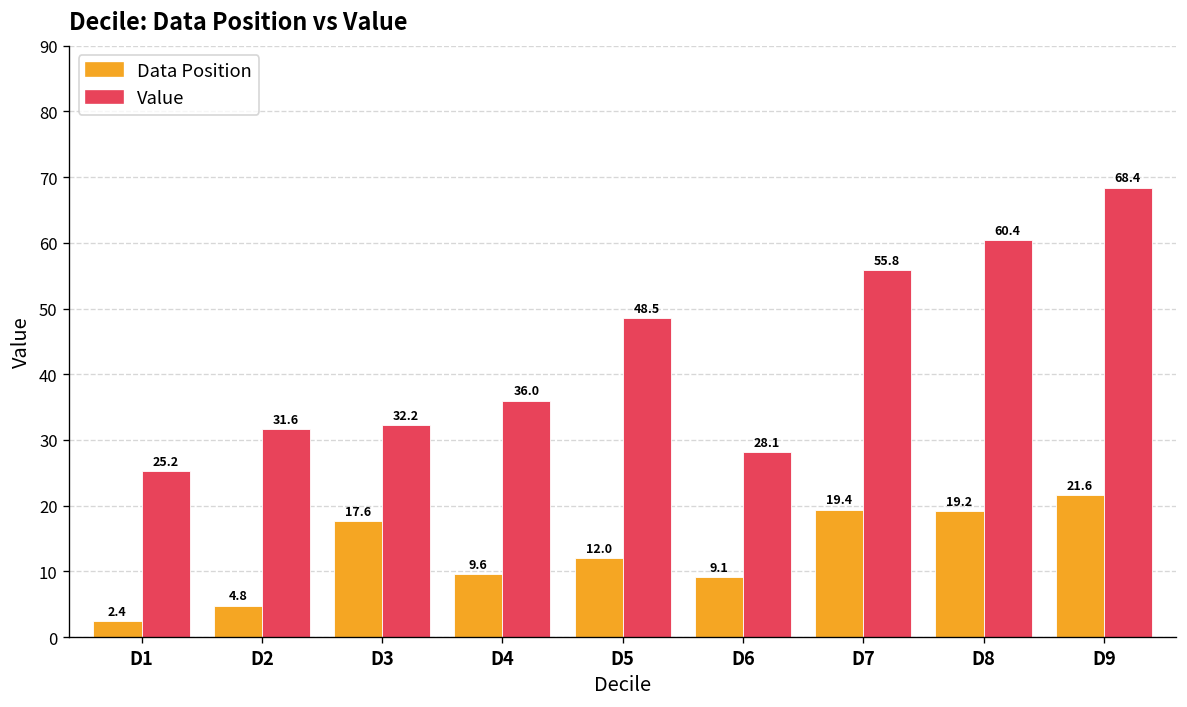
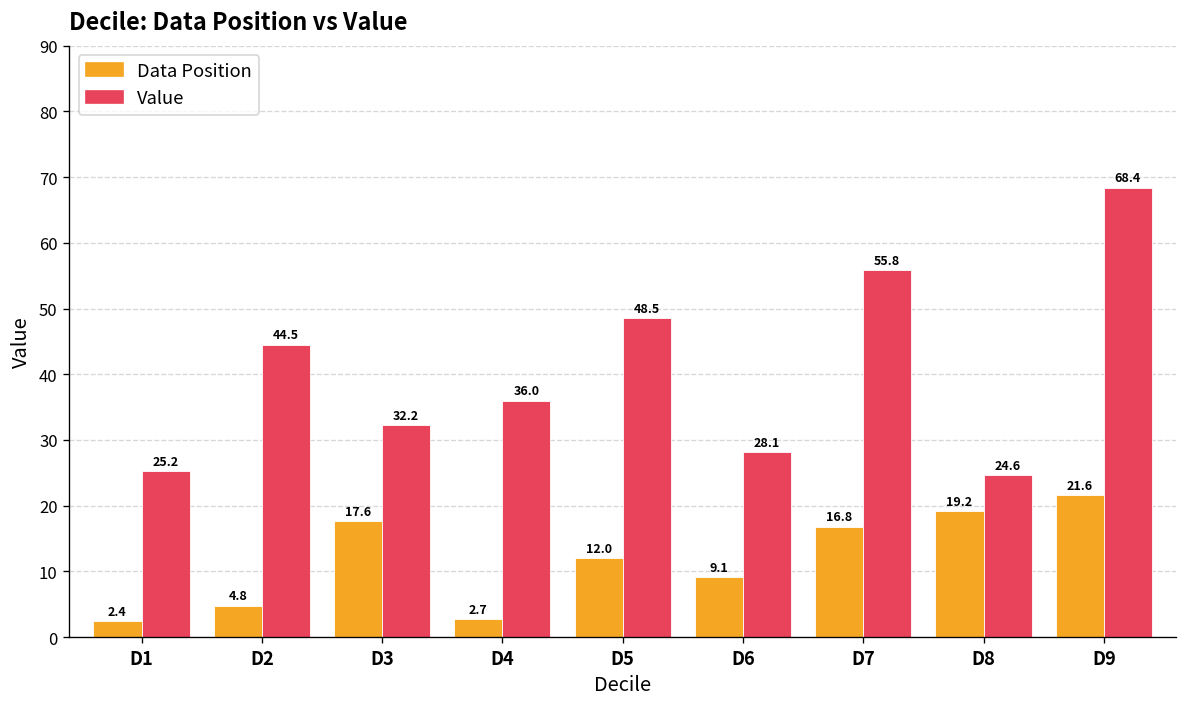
Value, D2: 31.6 -> 44.5
Data Position, D4: 9.6 -> 2.7
Data Position, D7: 19.4 -> 16.8
Value, D8: 60.4 -> 24.6
